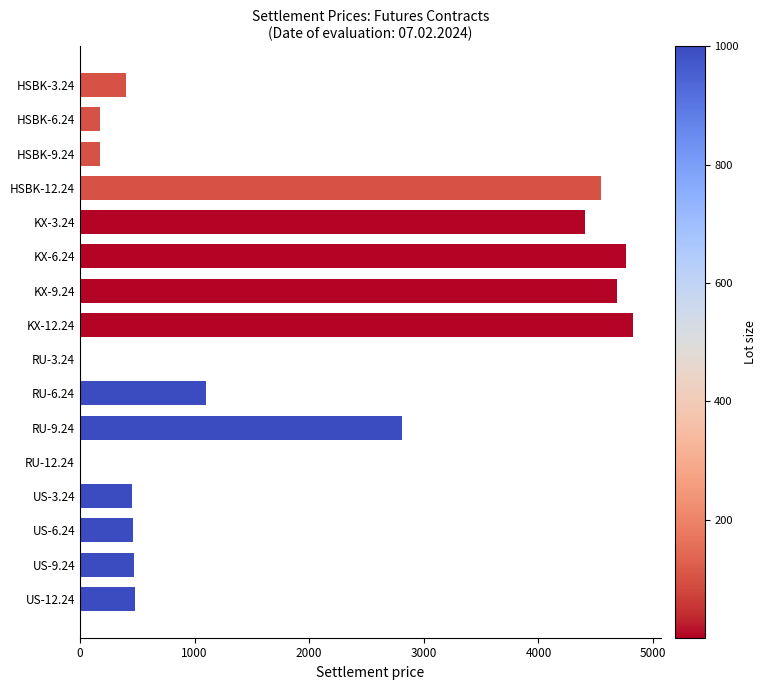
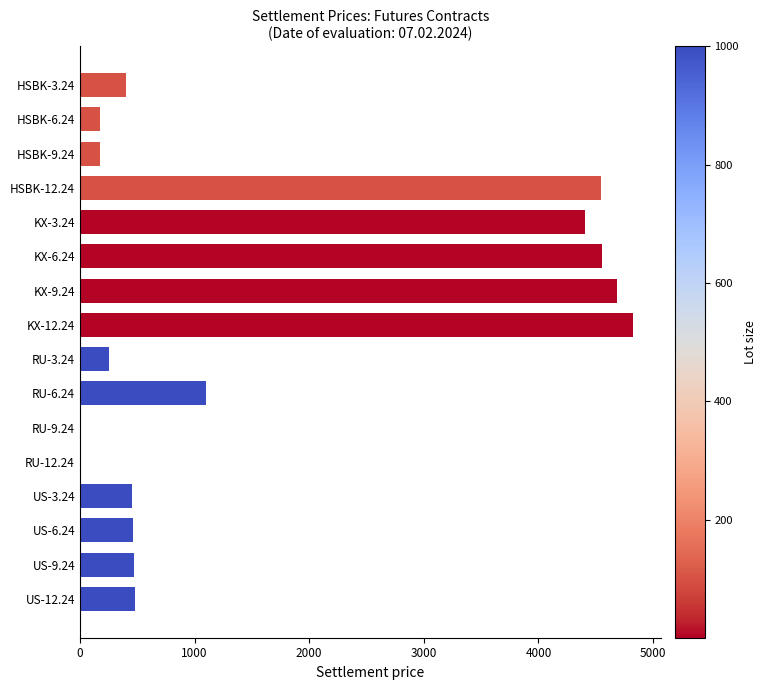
KX-6.24: 4760 -> 4550
RU-3.24: 10 -> 250
RU-9.24: 2810 -> 10
